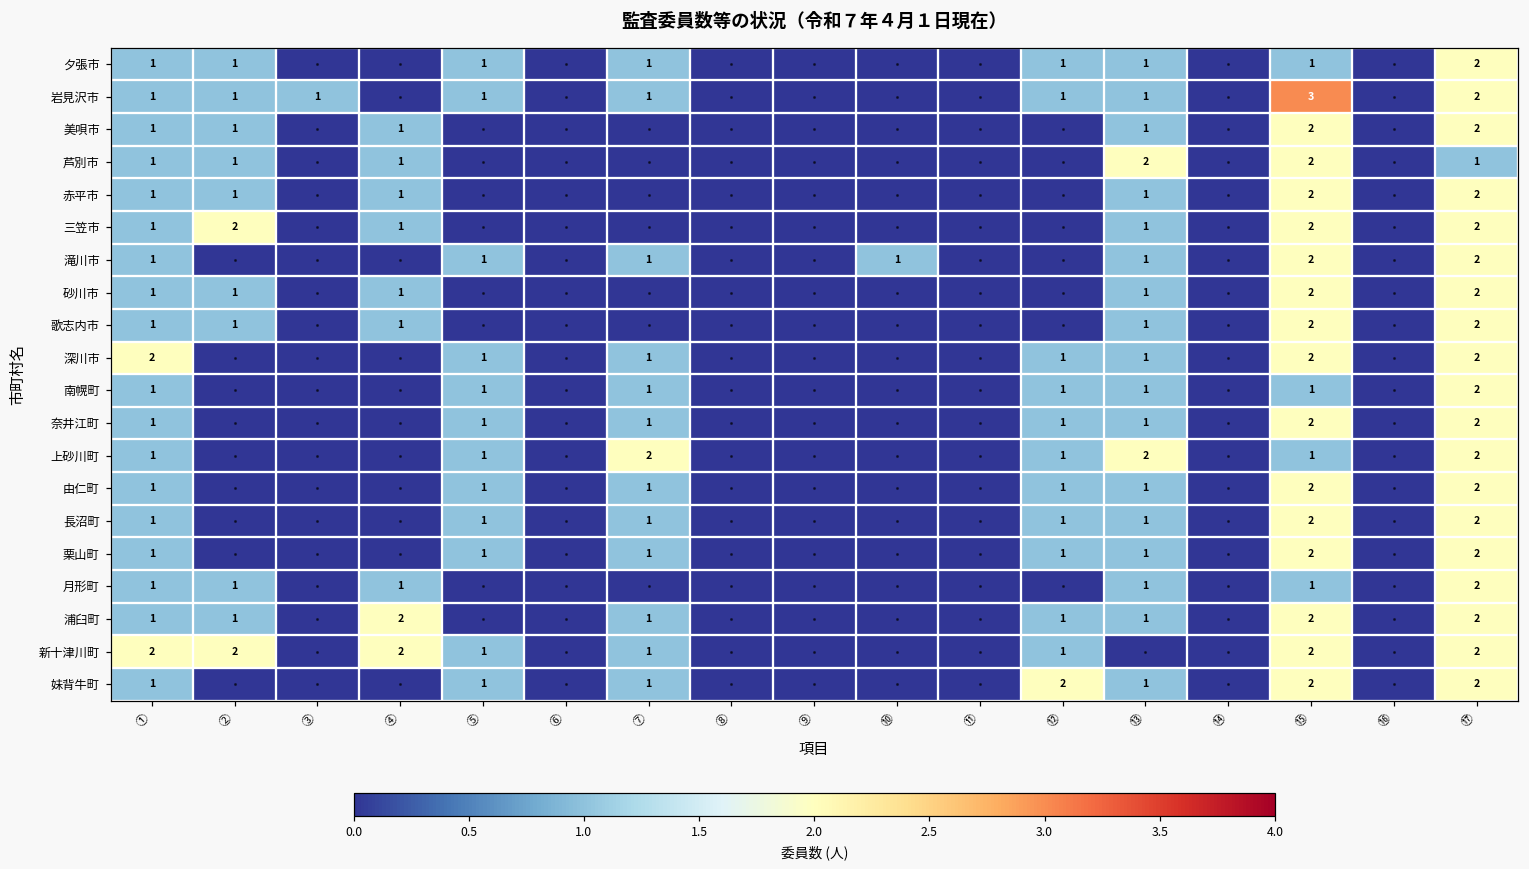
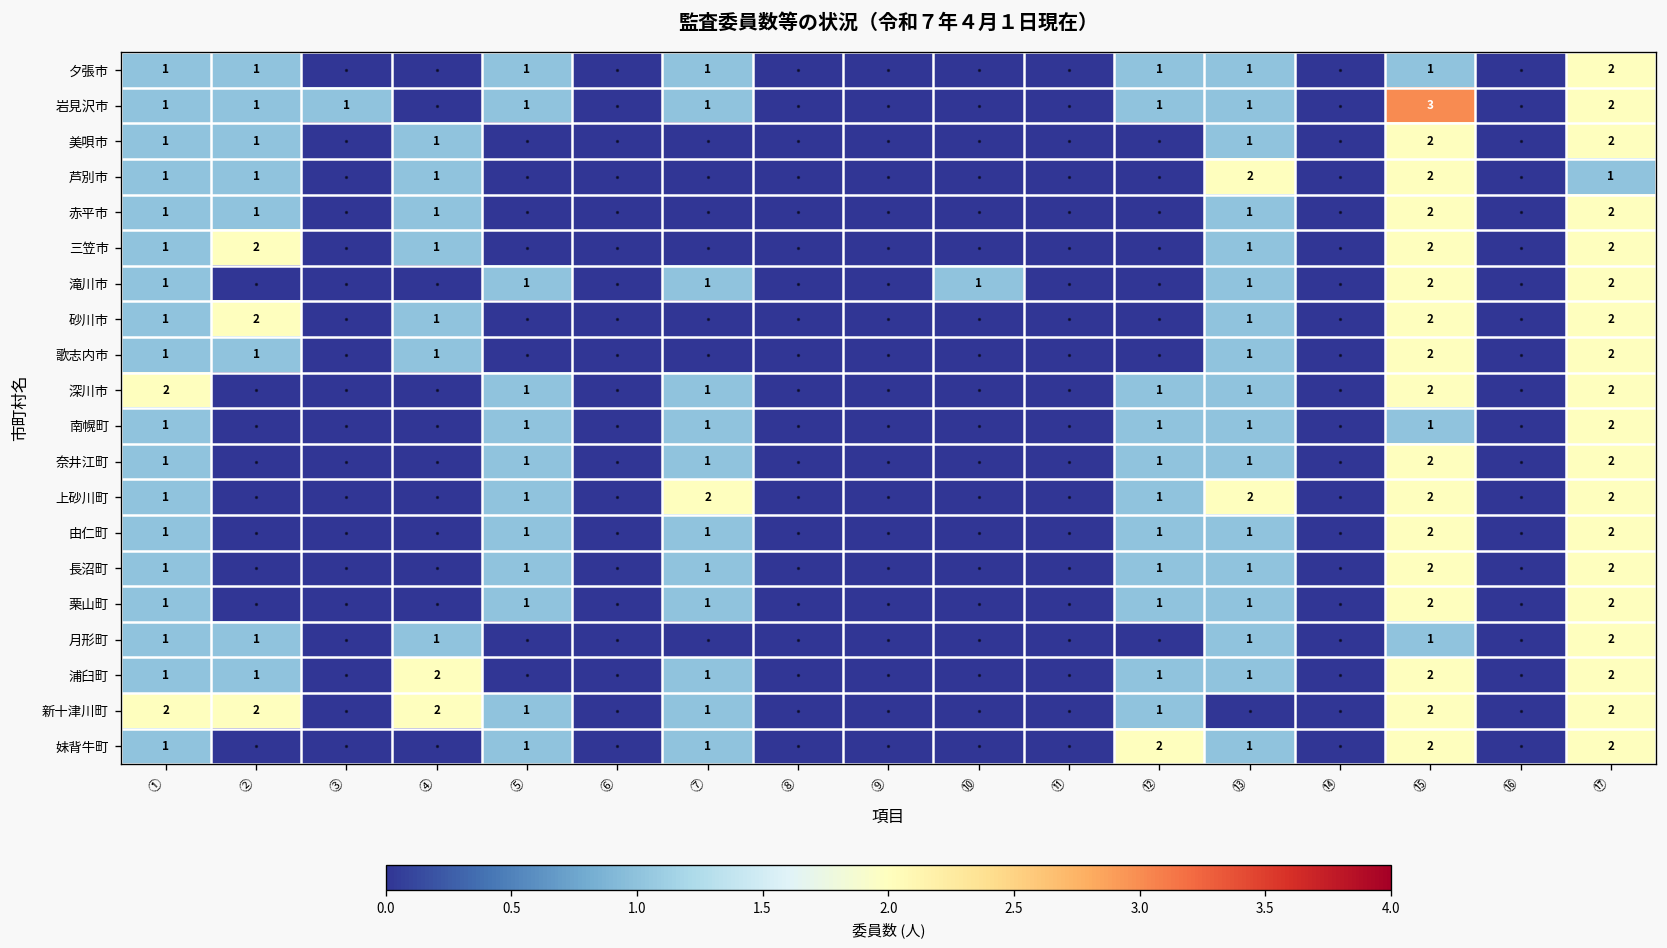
砂川市, ②: 1 -> 2
上砂川町, ⑮: 1 -> 2
